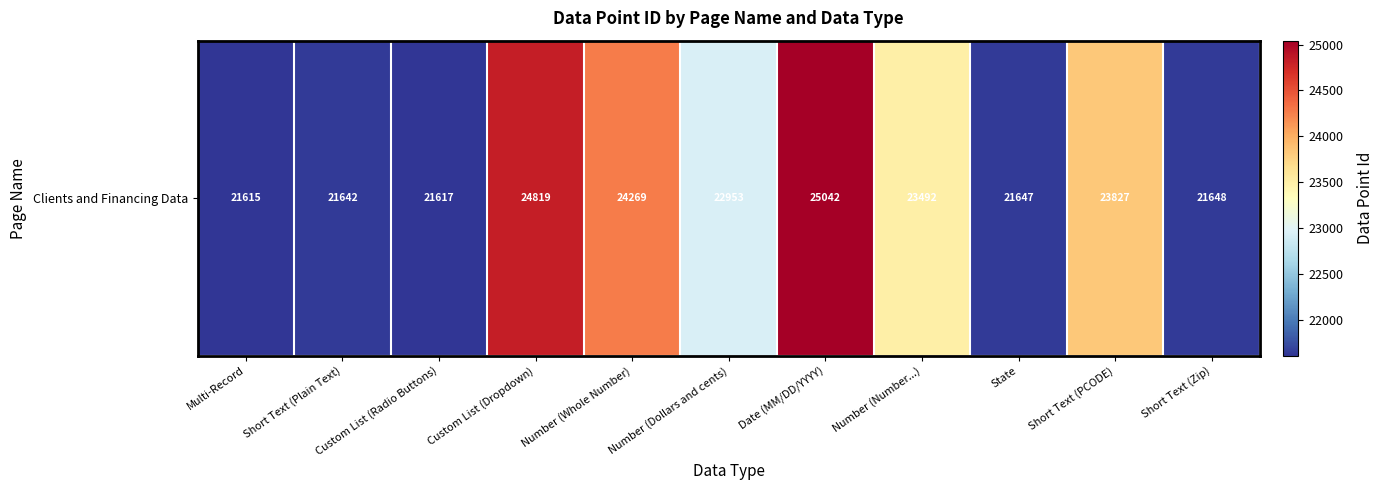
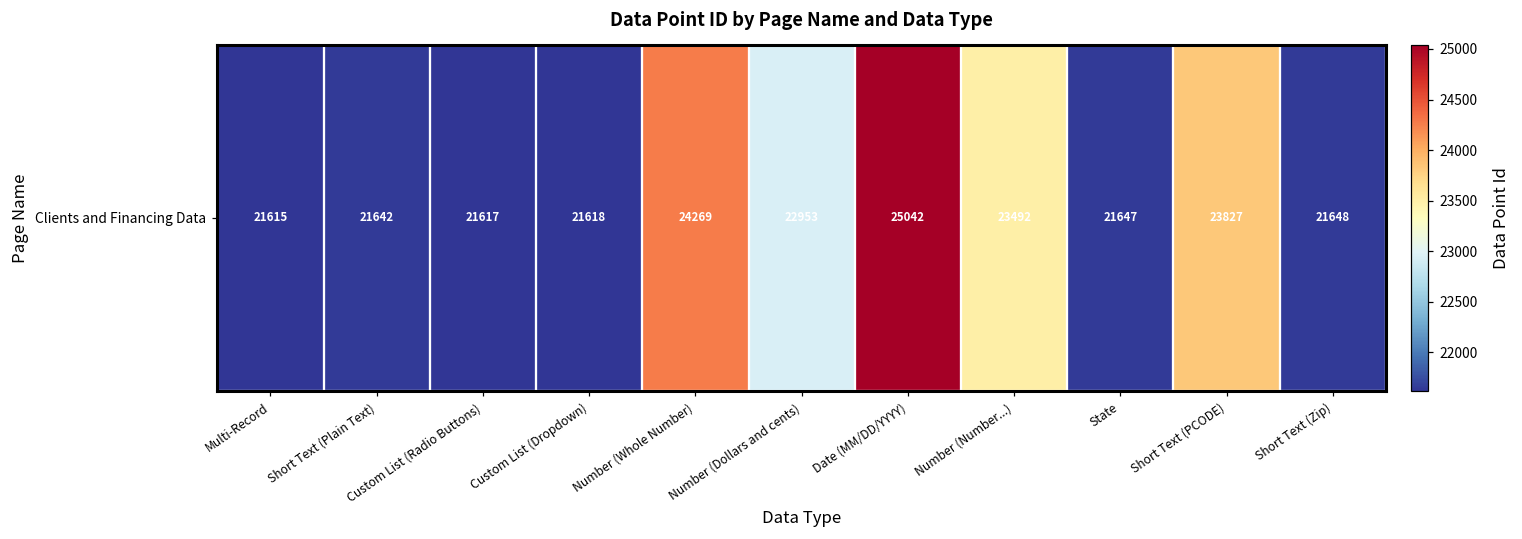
Clients and Financing Data, Custom List (Dropdown): 24819 -> 21618
